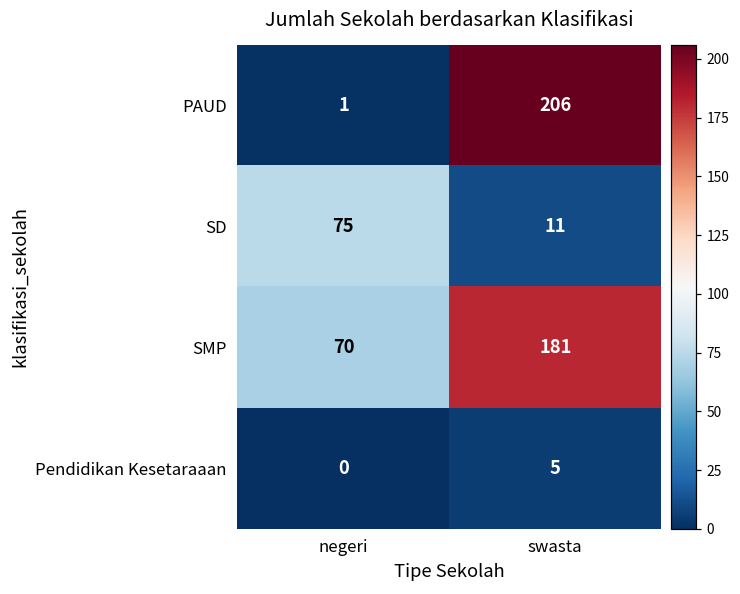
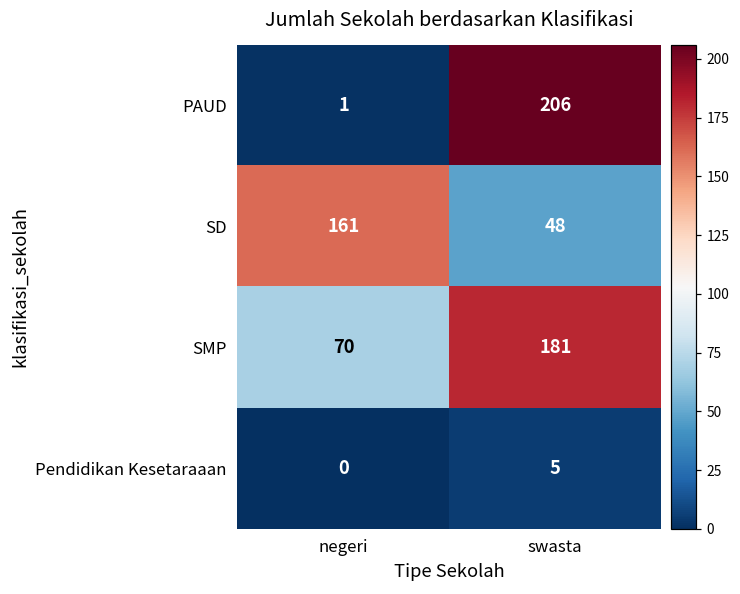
SD, negeri: 75 -> 161
SD, swasta: 11 -> 48
